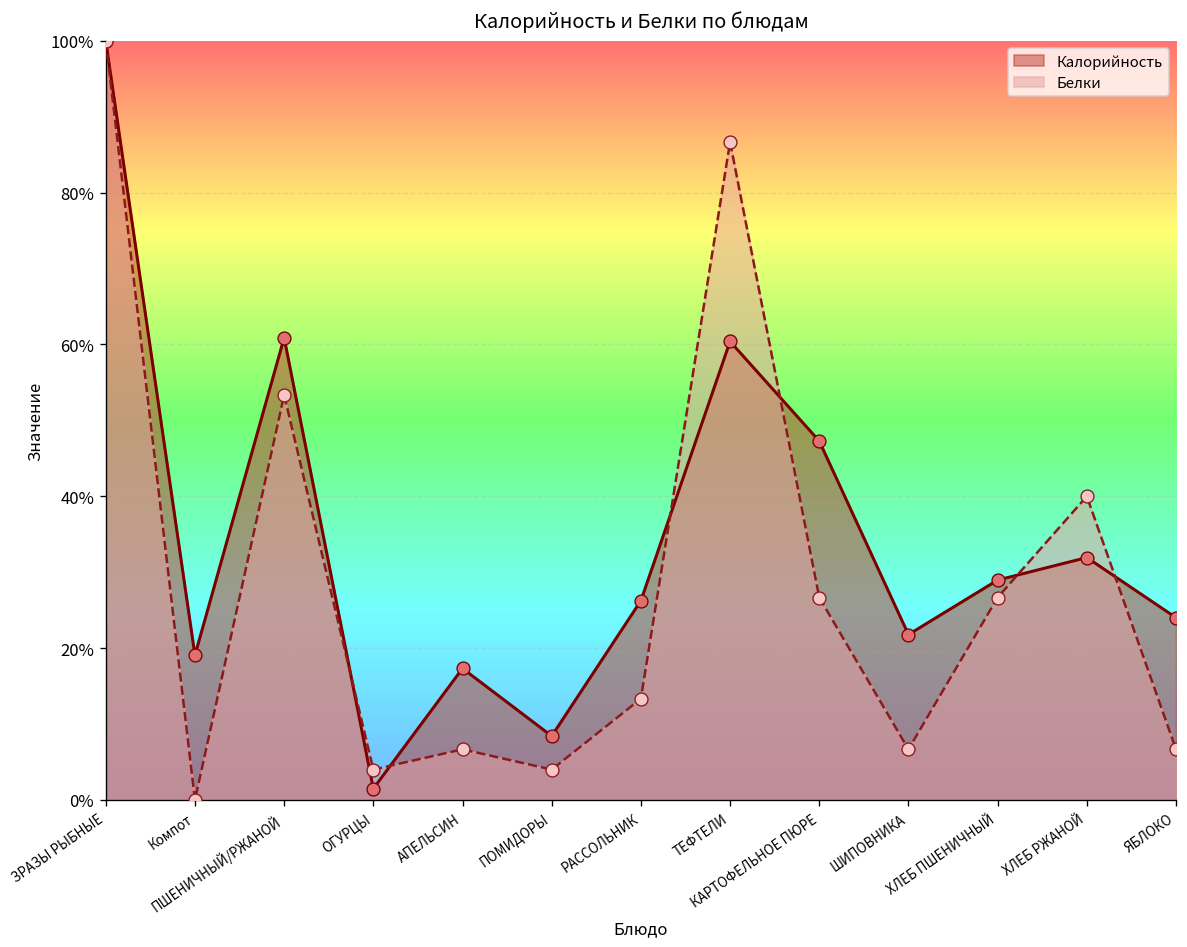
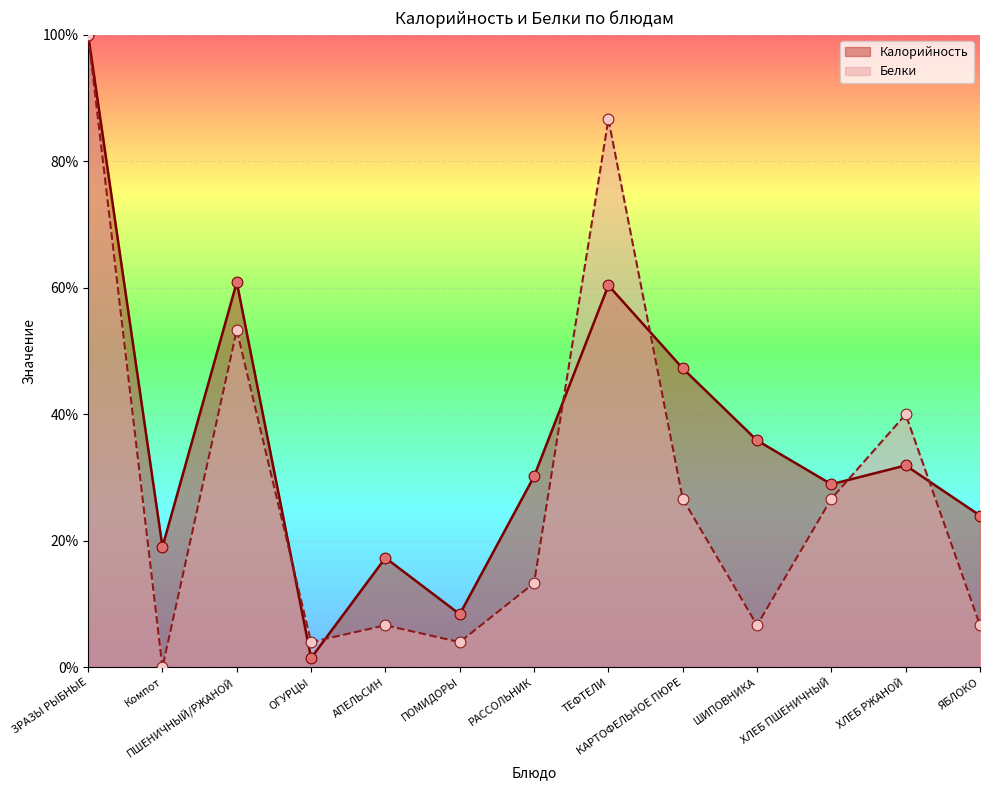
Калорийность, РАССОЛЬНИК: 26% -> 30%
Калорийность, ШИПОВНИКА: 22% -> 36%
